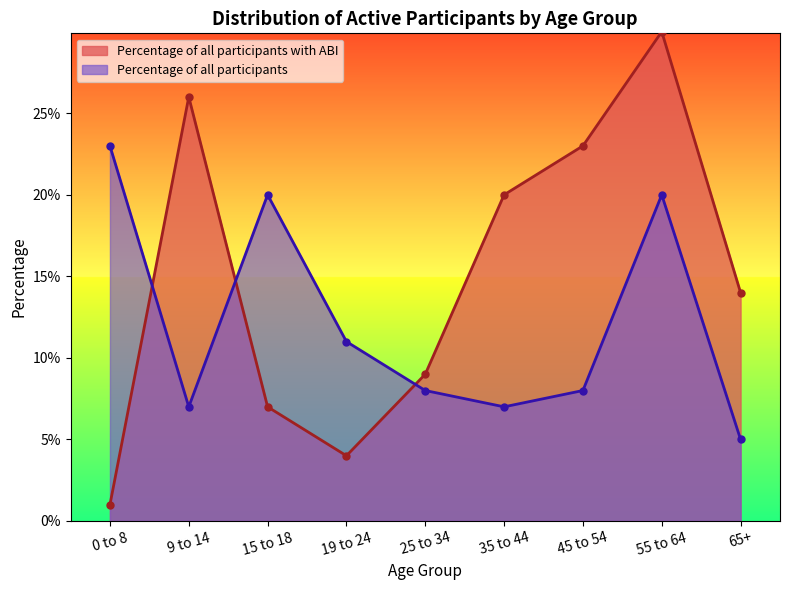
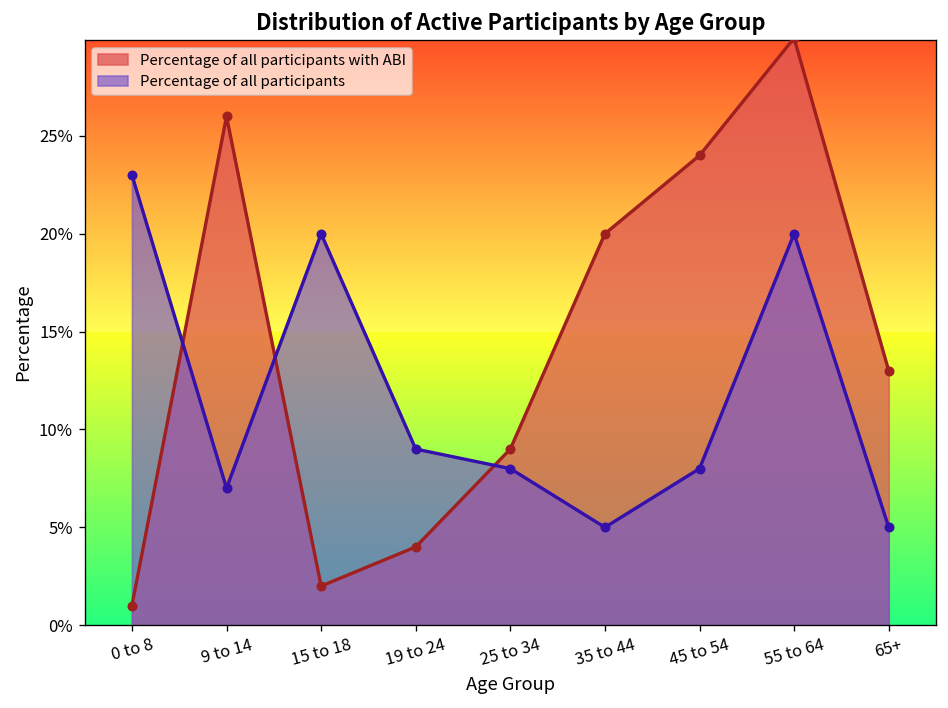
Percentage of all participants with ABI, 15 to 18: 7.0% -> 2.0%
Percentage of all participants, 19 to 24: 11.0% -> 9.0%
Percentage of all participants, 35 to 44: 7.0% -> 5.0%
Percentage of all participants with ABI, 45 to 54: 23.0% -> 24.0%
Percentage of all participants with ABI, 65+: 14.0% -> 13.0%
